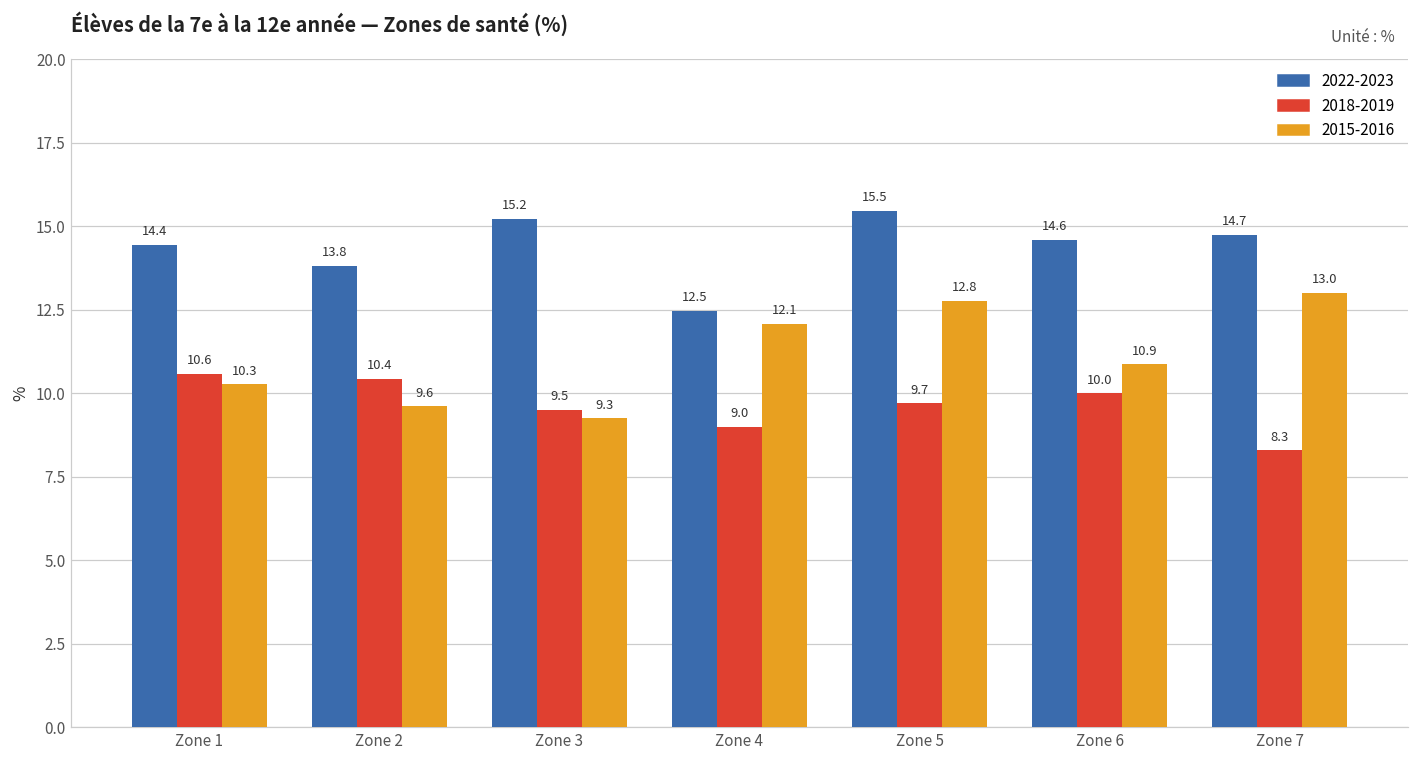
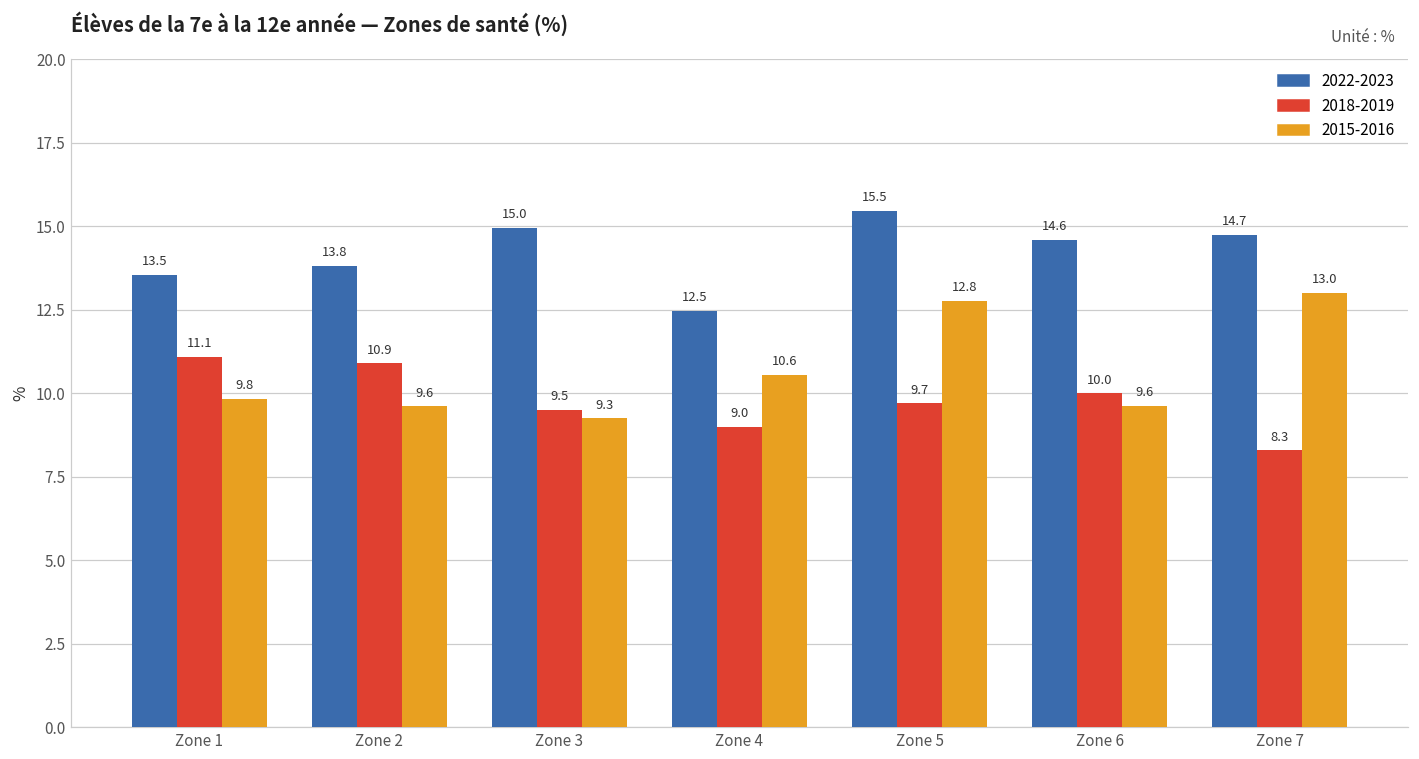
2022-2023, Zone 1: 14.4 -> 13.5
2018-2019, Zone 1: 10.6 -> 11.1
2015-2016, Zone 1: 10.3 -> 9.8
2018-2019, Zone 2: 10.4 -> 10.9
2022-2023, Zone 3: 15.2 -> 15.0
2015-2016, Zone 4: 12.1 -> 10.6
2015-2016, Zone 6: 10.9 -> 9.6
